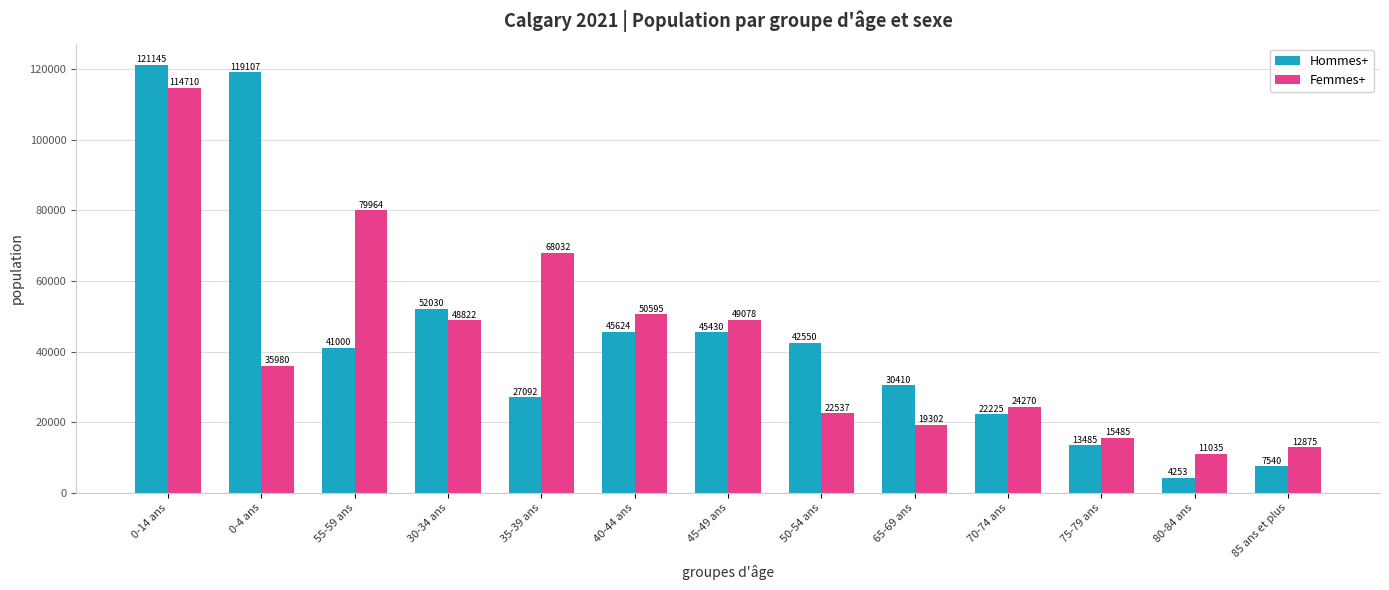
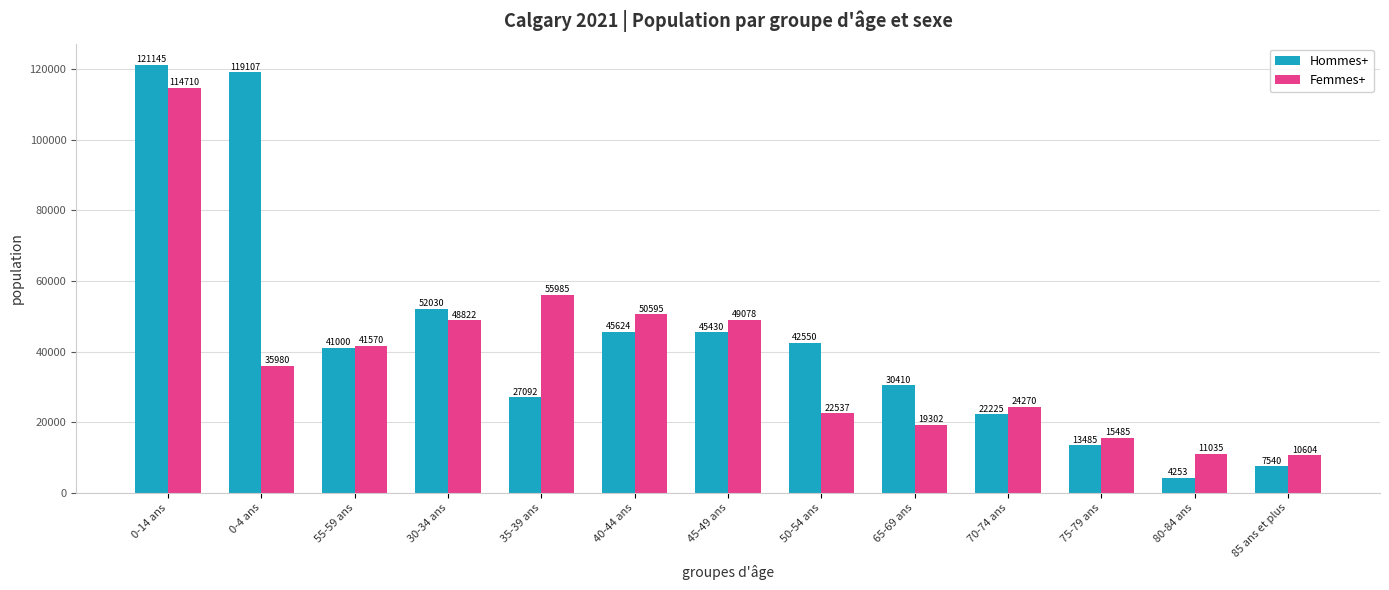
Femmes+, 55-59 ans: 79964 -> 41570
Femmes+, 35-39 ans: 68032 -> 55985
Femmes+, 85 ans et plus: 12875 -> 10604
